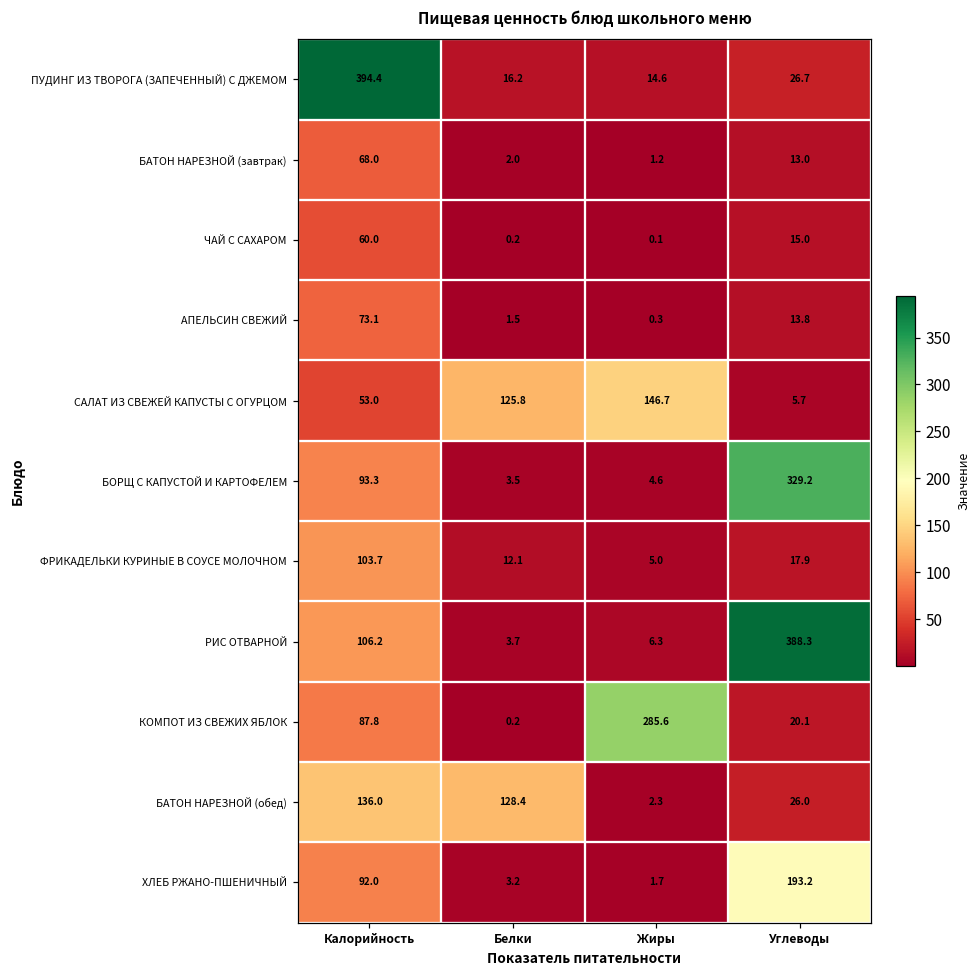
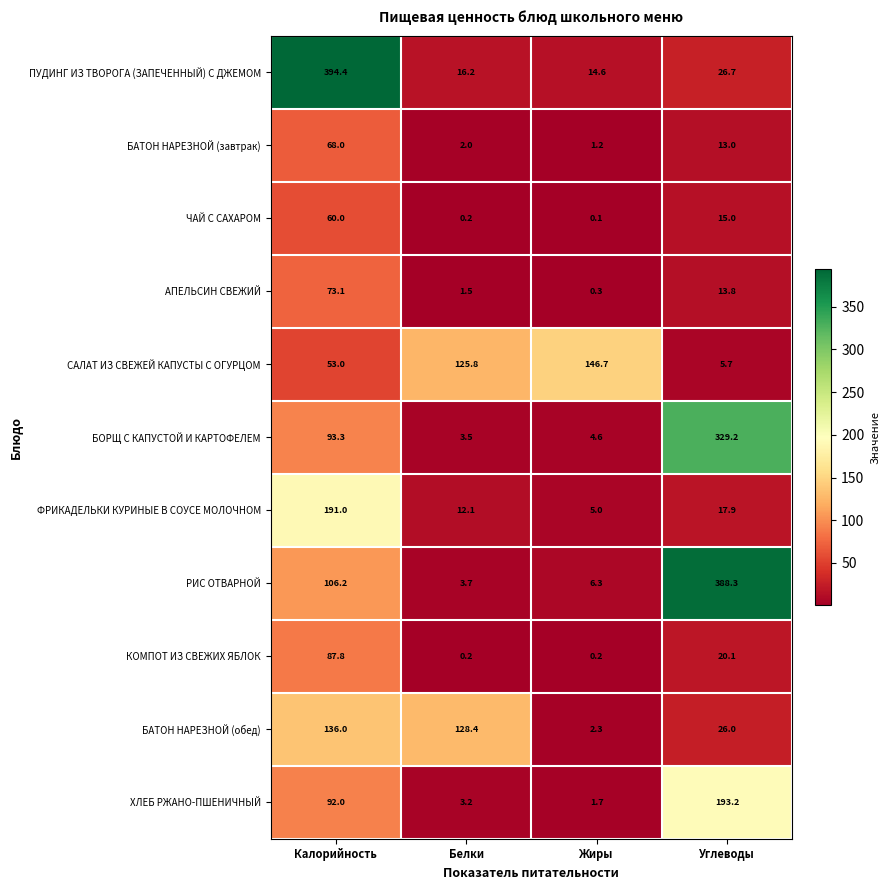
ФРИКАДЕЛЬКИ КУРИНЫЕ В СОУСЕ МОЛОЧНОМ, Калорийность: 103.7 -> 191.0
КОМПОТ ИЗ СВЕЖИХ ЯБЛОК, Жиры: 285.6 -> 0.2
